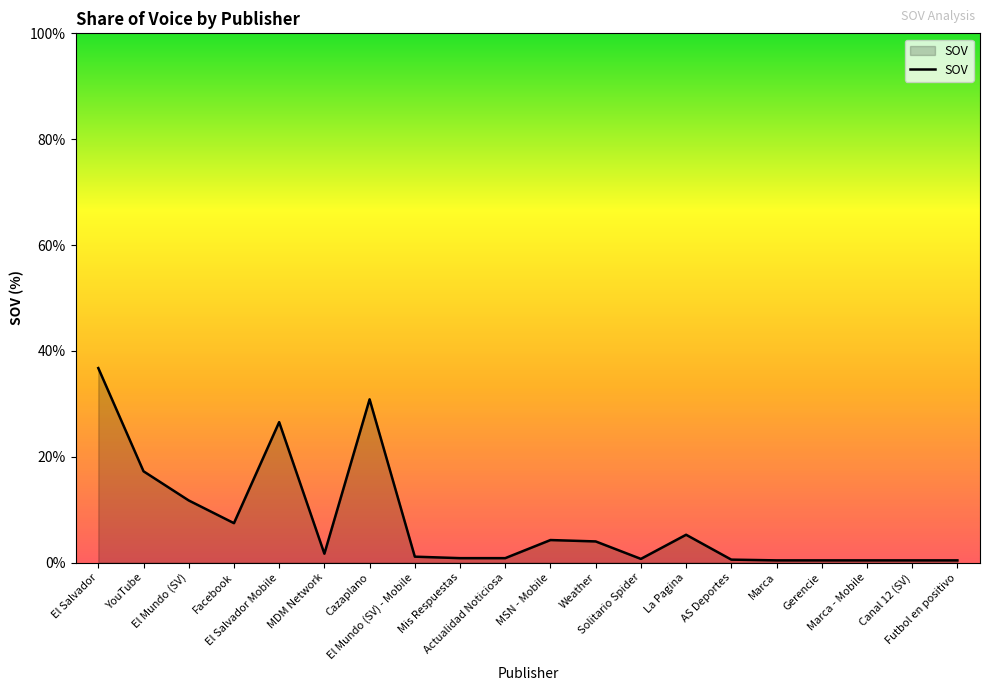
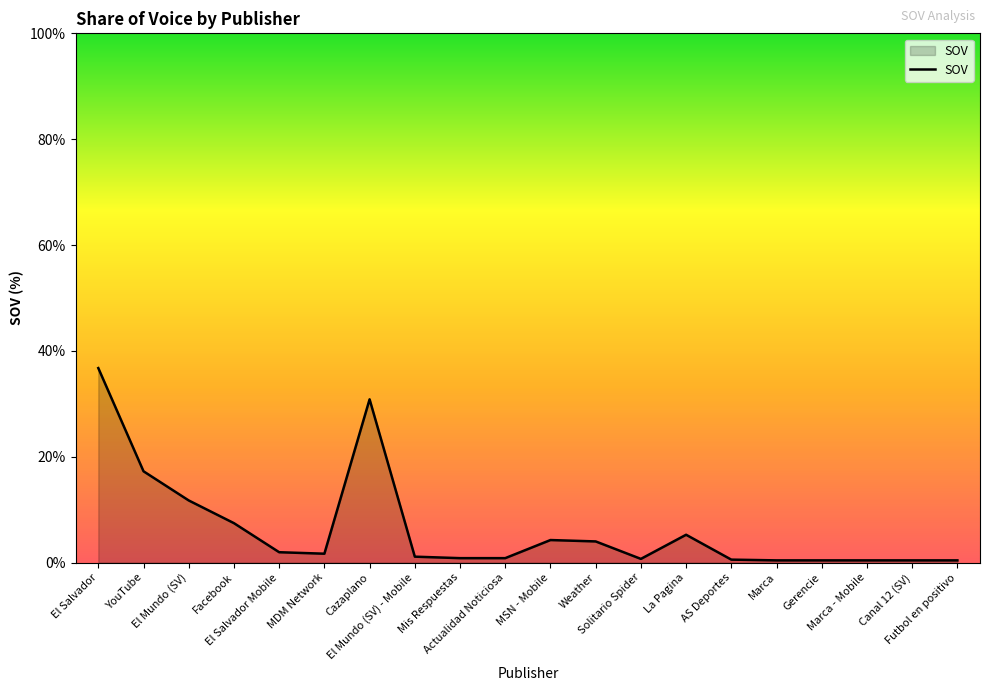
El Salvador Mobile: 27% -> 2%
